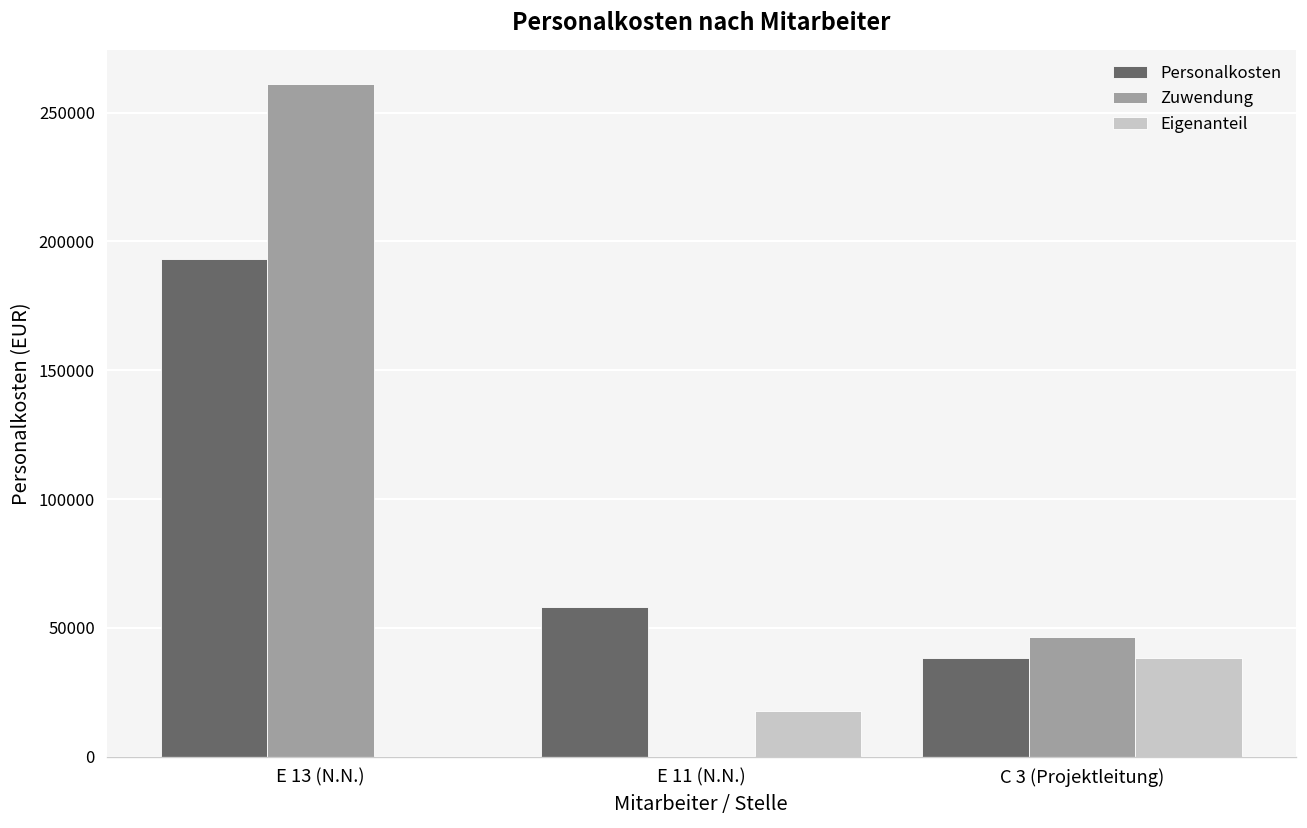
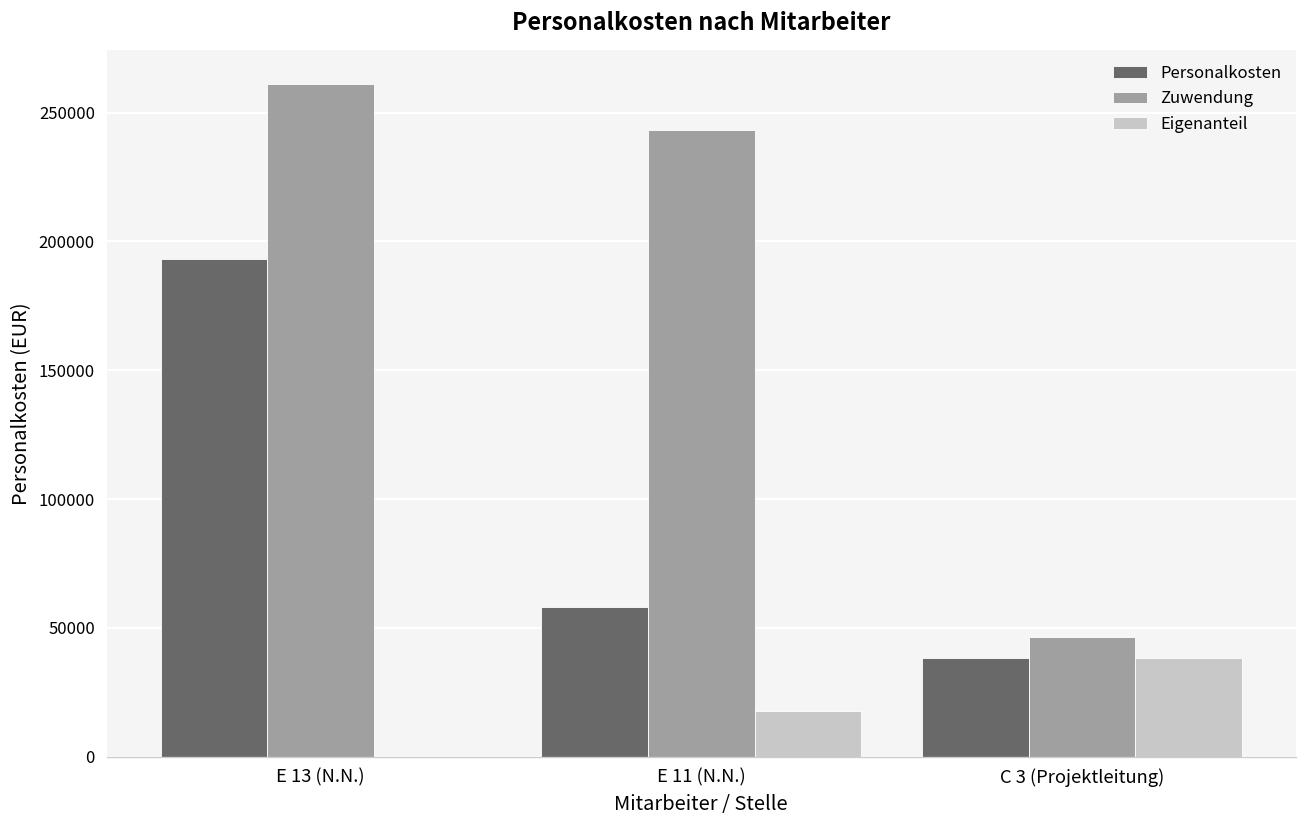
Zuwendung, E 11 (N.N.): 0 -> 243000
